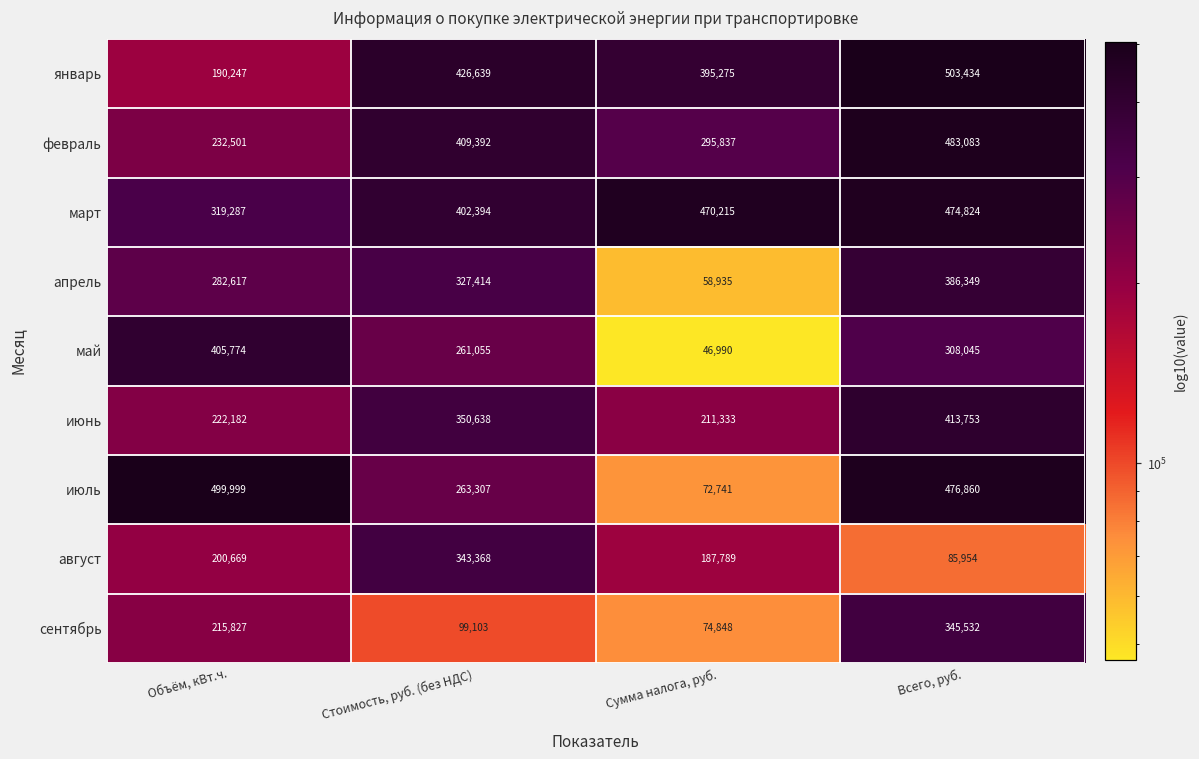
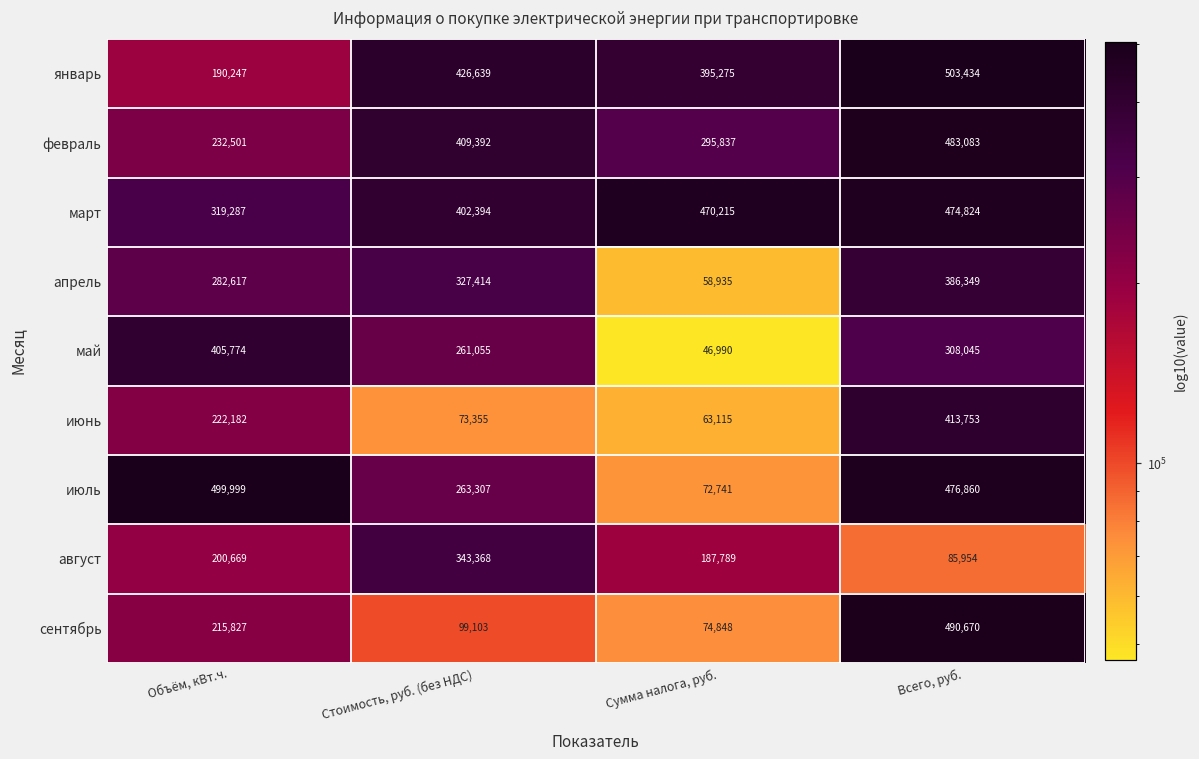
июнь, Стоимость, руб. (без НДС): 350,638 -> 73,355
июнь, Сумма налога, руб.: 211,333 -> 63,115
сентябрь, Всего, руб.: 345,532 -> 490,670
